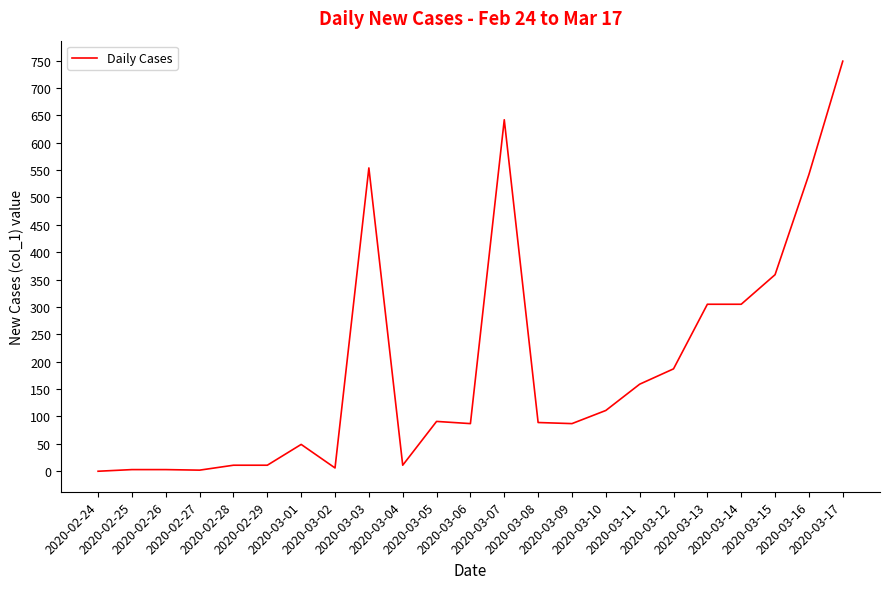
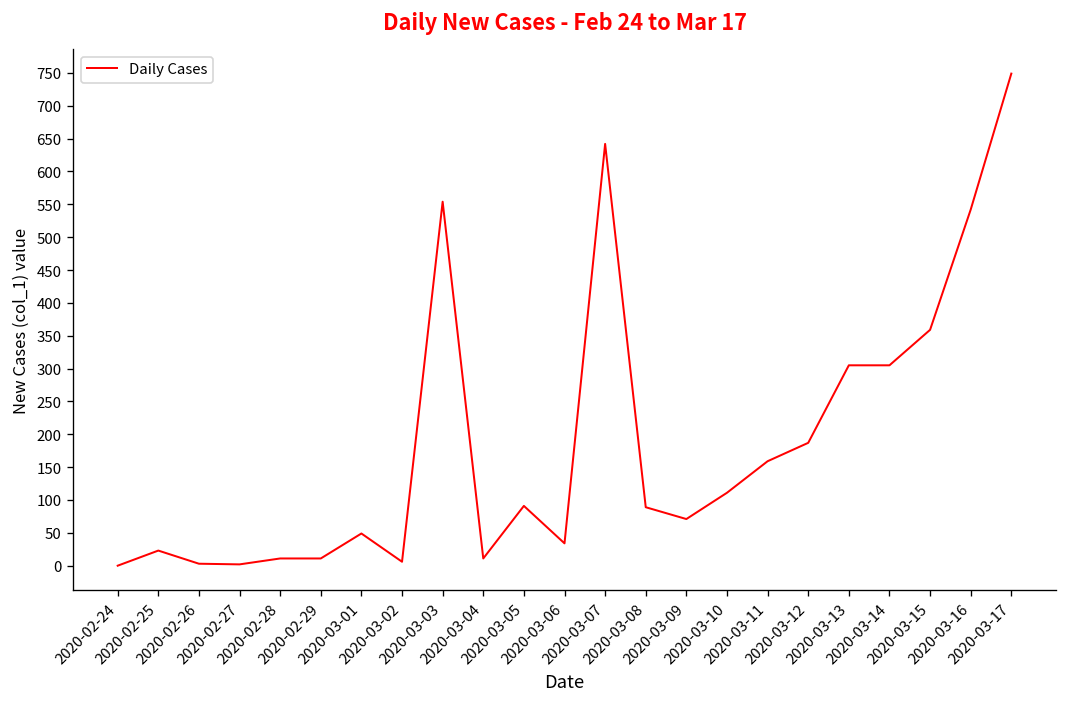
2020-02-25: 0 -> 20
2020-03-06: 90 -> 30
2020-03-09: 90 -> 70
